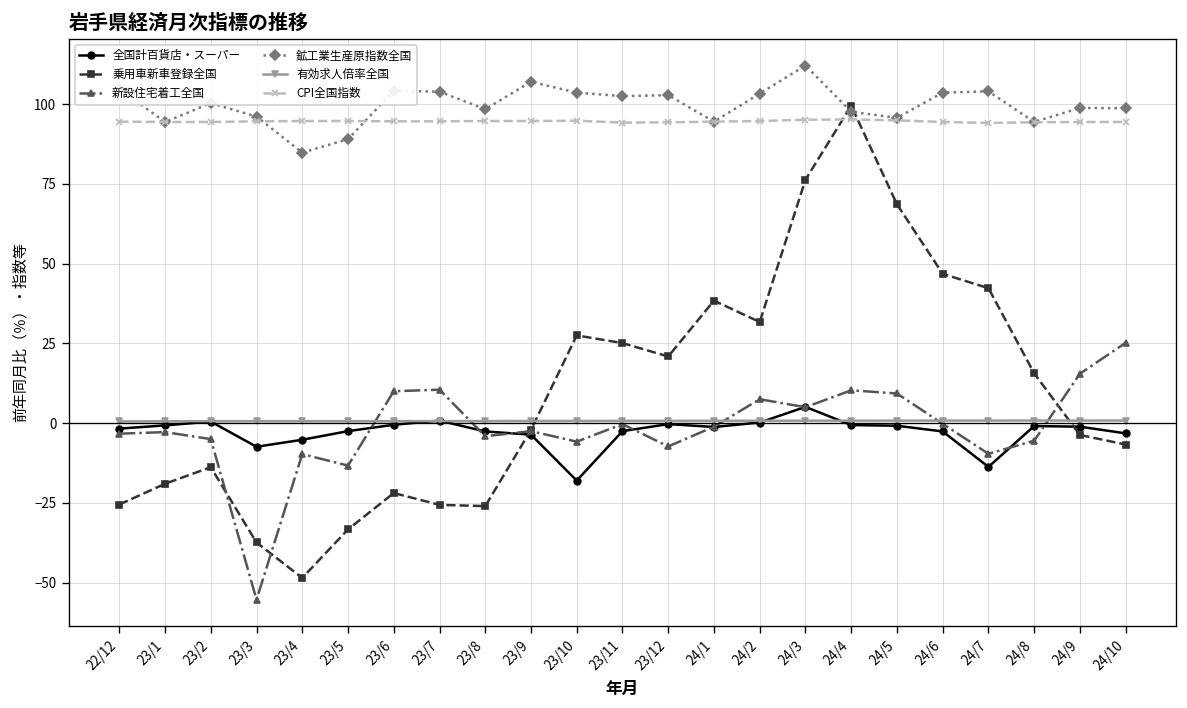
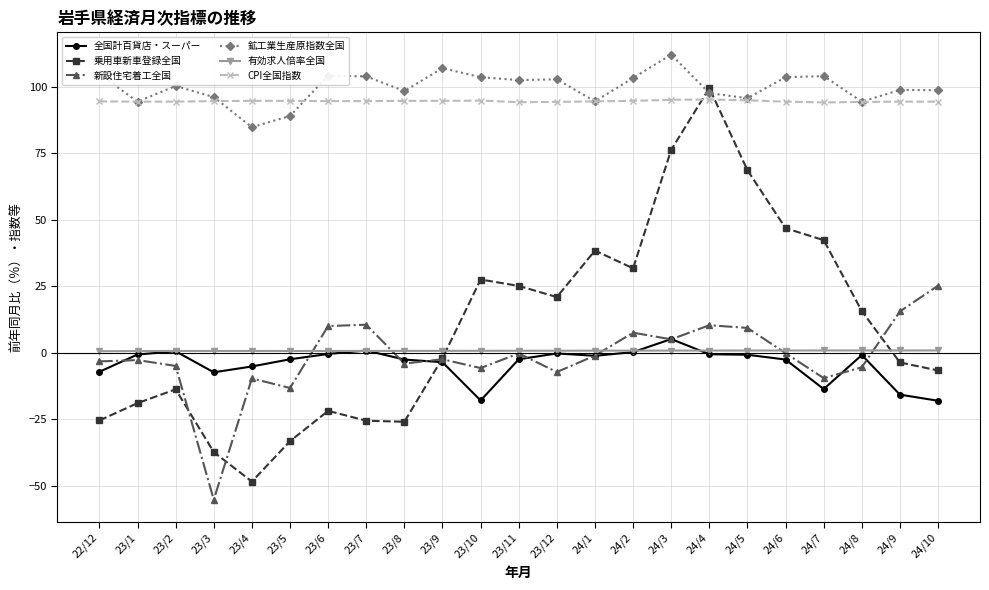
全国計百貨店・スーパー, 22/12: -2 -> -7
全国計百貨店・スーパー, 24/9: -1 -> -16
全国計百貨店・スーパー, 24/10: -3 -> -18
